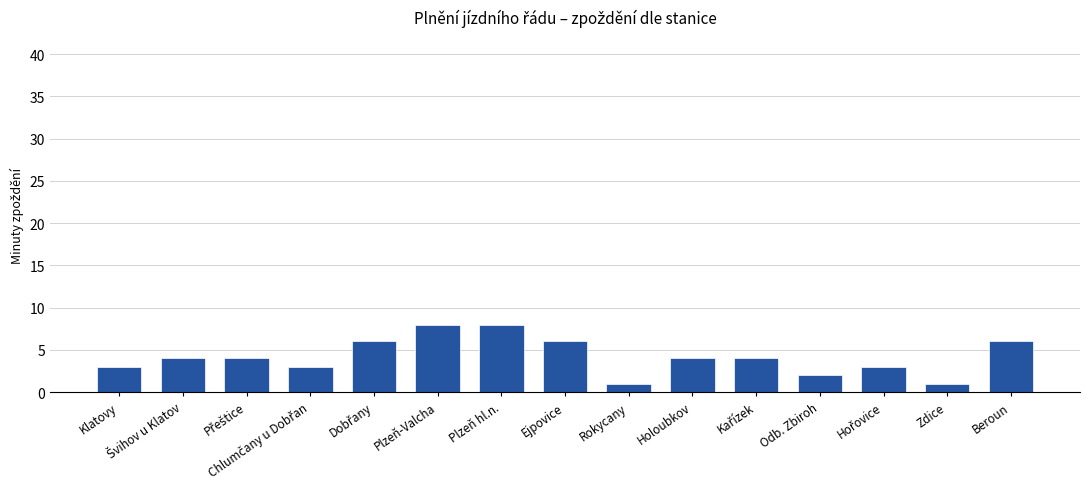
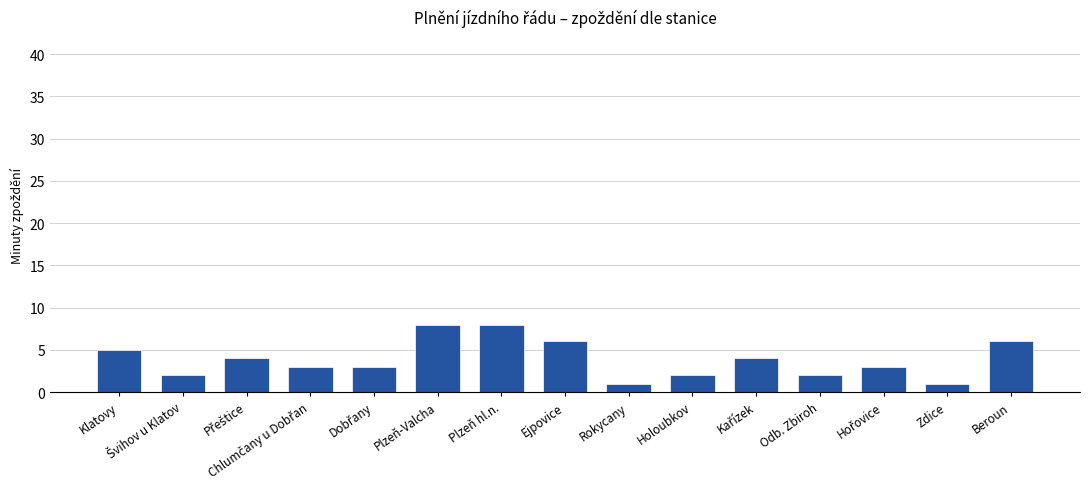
Klatovy: 3 -> 5
Švihov u Klatov: 4 -> 2
Dobřany: 6 -> 3
Holoubkov: 4 -> 2
